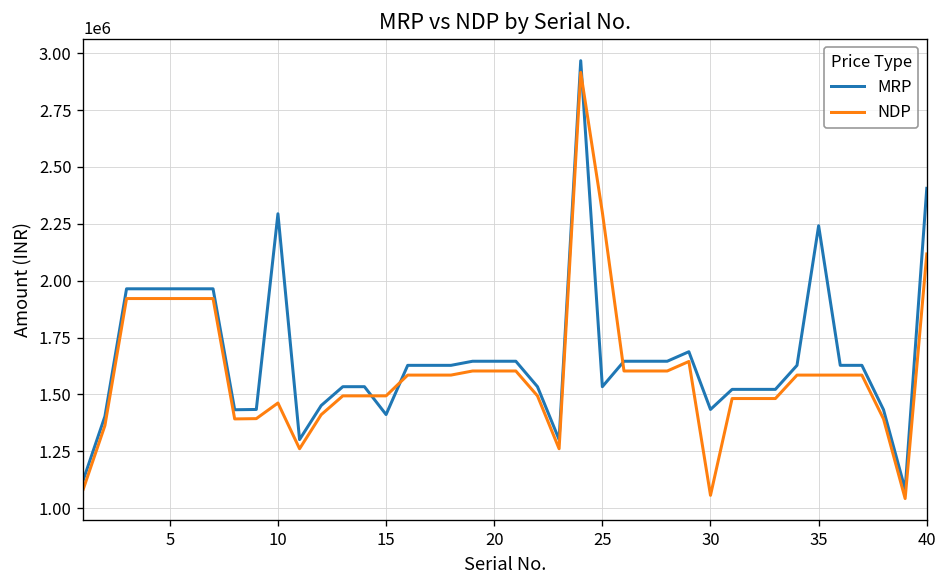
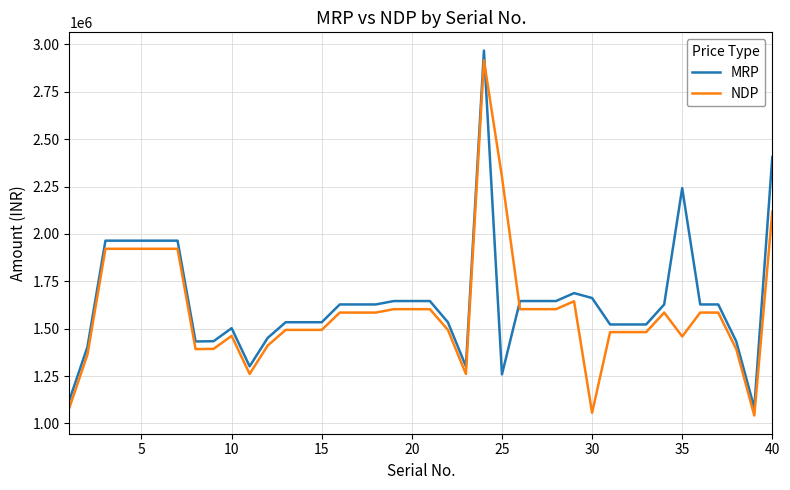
MRP, 10: 2290000 -> 1500000
MRP, 15: 1410000 -> 1530000
MRP, 25: 1530000 -> 1260000
MRP, 30: 1430000 -> 1660000
NDP, 35: 1590000 -> 1460000
